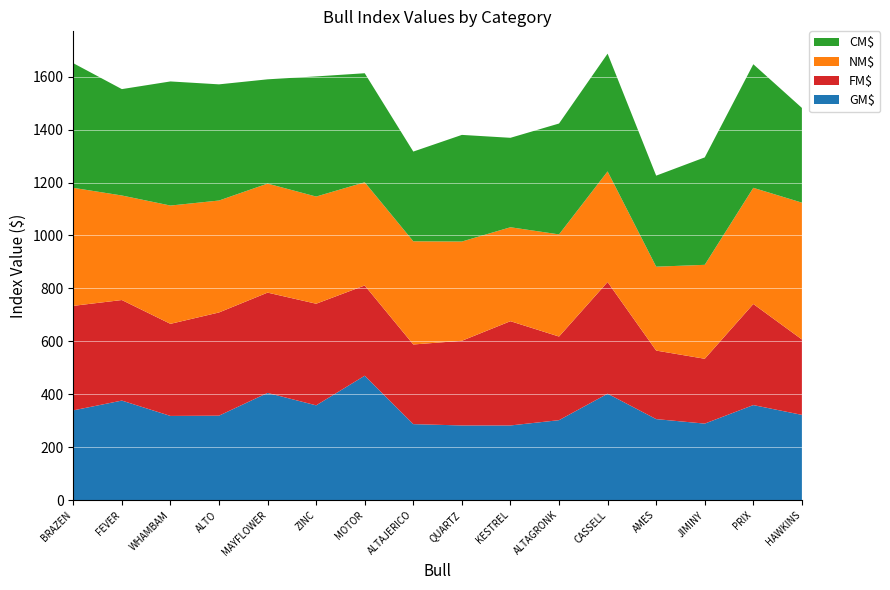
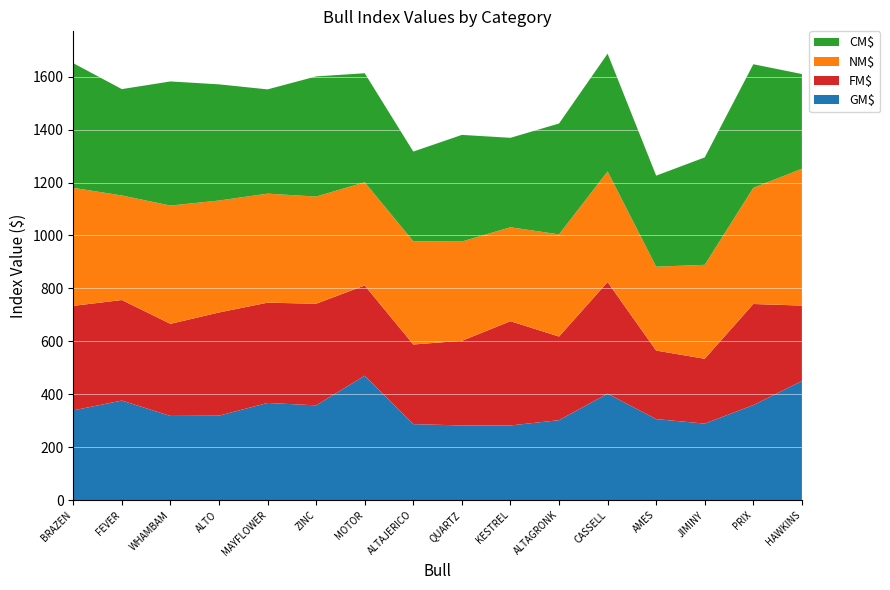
GM$, MAYFLOWER: 410 -> 370
GM$, HAWKINS: 320 -> 450
